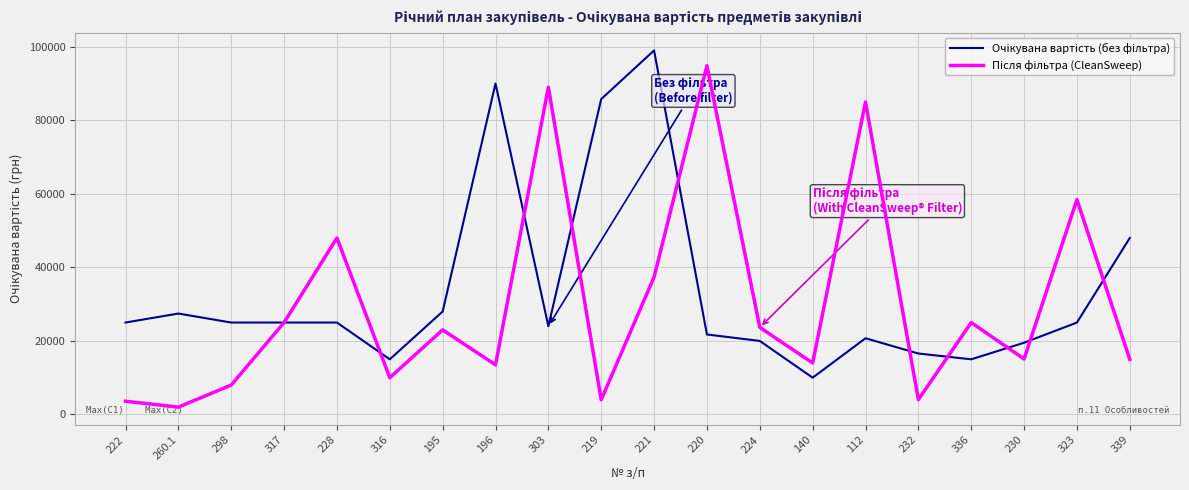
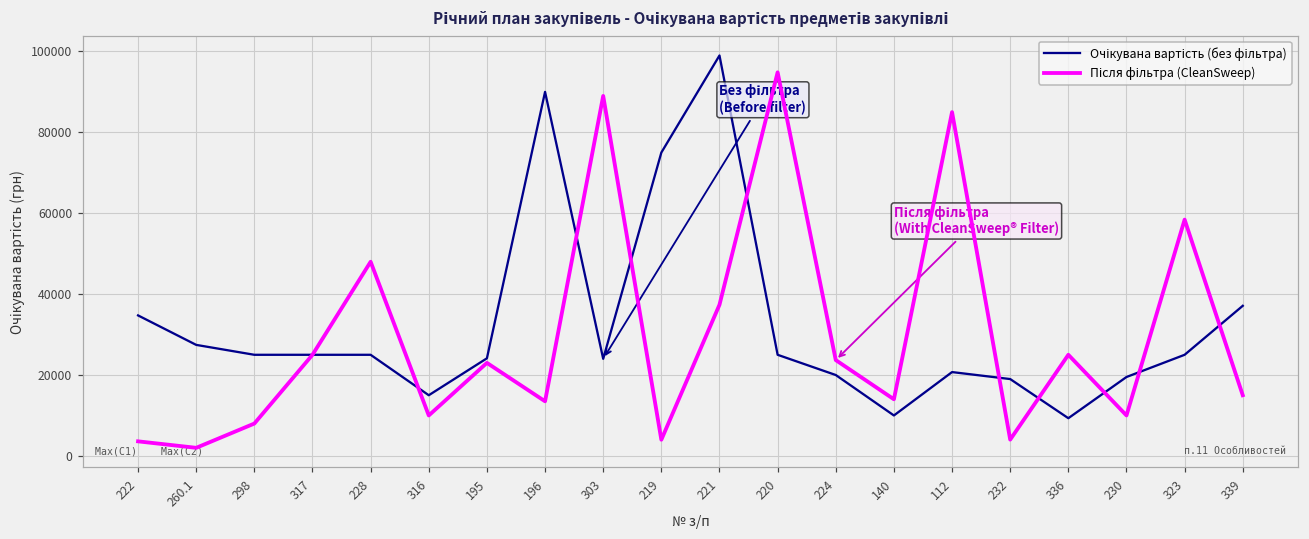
Очікувана вартість (без фільтра), 222: 25000 -> 35000
Очікувана вартість (без фільтра), 195: 28000 -> 24000
Очікувана вартість (без фільтра), 219: 86000 -> 75000
Очікувана вартість (без фільтра), 220: 22000 -> 25000
Очікувана вартість (без фільтра), 232: 17000 -> 19000
Очікувана вартість (без фільтра), 336: 15000 -> 9000
Після фільтра (CleanSweep), 230: 15000 -> 10000
Очікувана вартість (без фільтра), 339: 48000 -> 37000
